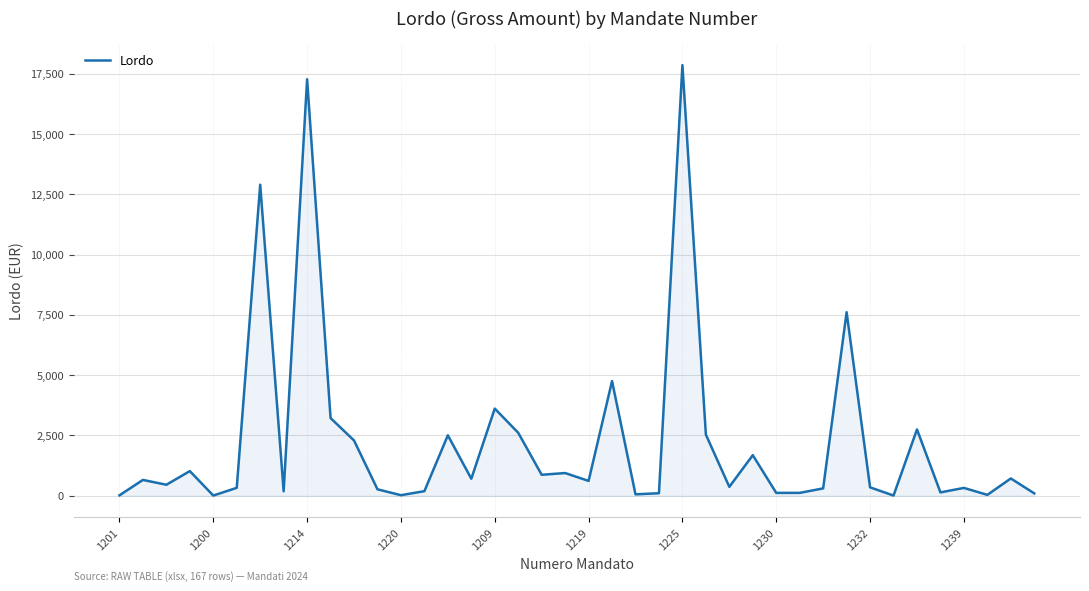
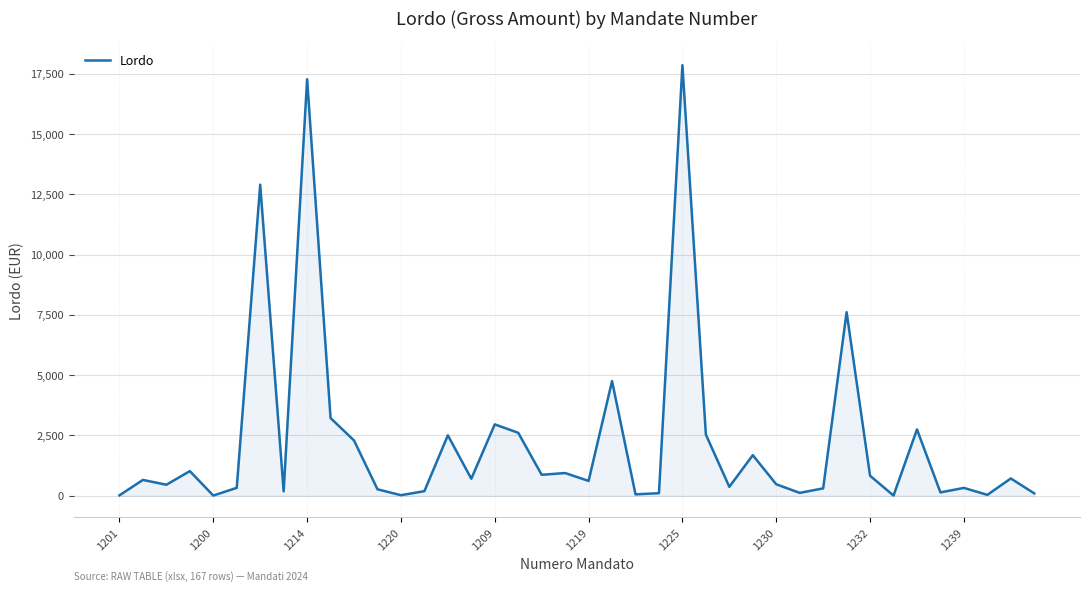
1209: 3,600 -> 3,000
1230: 100 -> 500
1232: 300 -> 800
